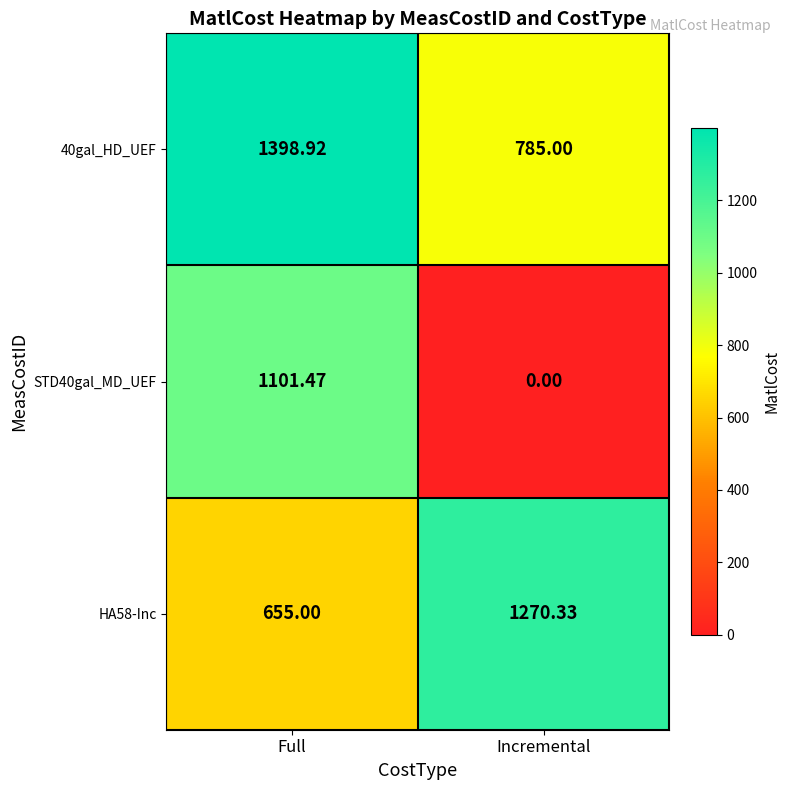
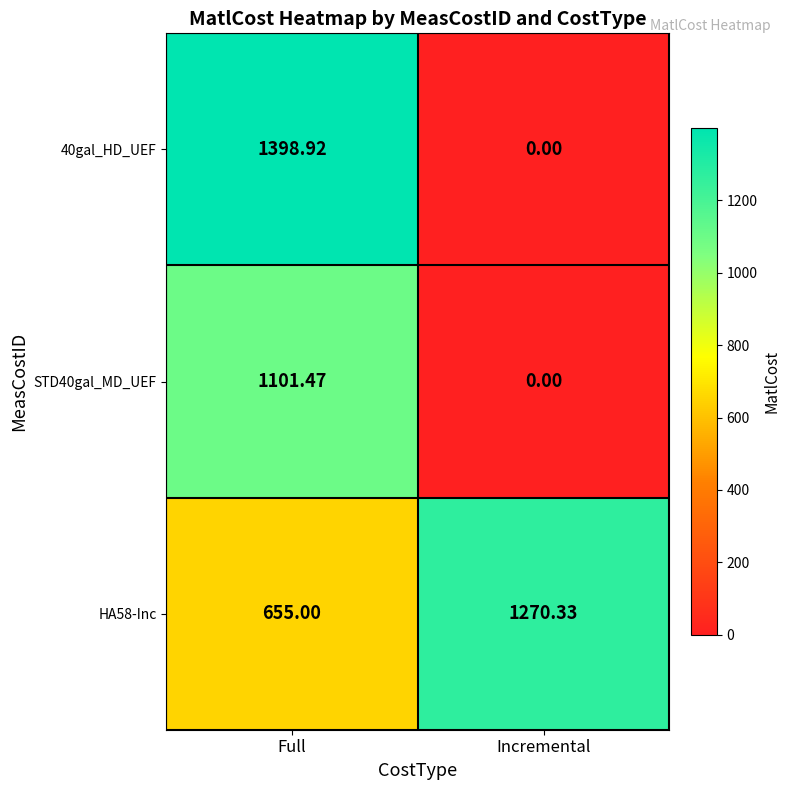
40gal_HD_UEF, Incremental: 785.00 -> 0.00
